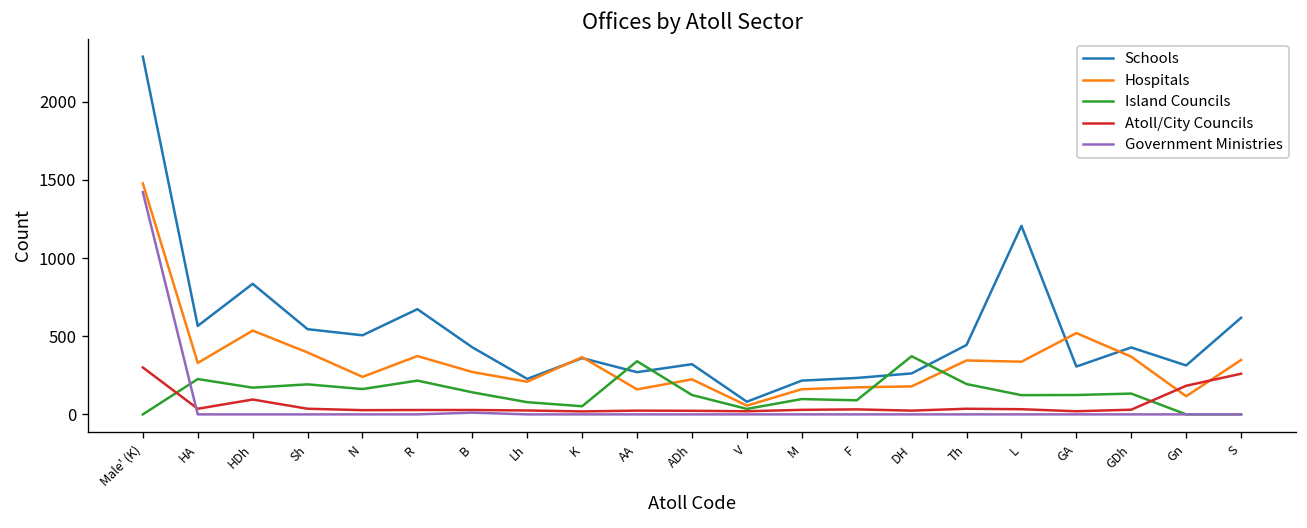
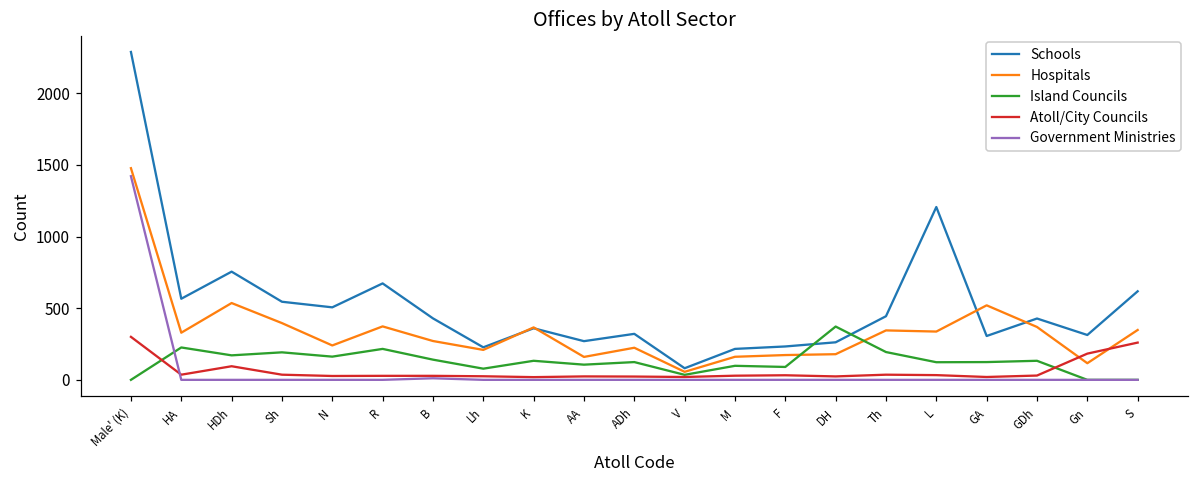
Schools, HDh: 840 -> 760
Island Councils, K: 50 -> 130
Island Councils, AA: 340 -> 110
